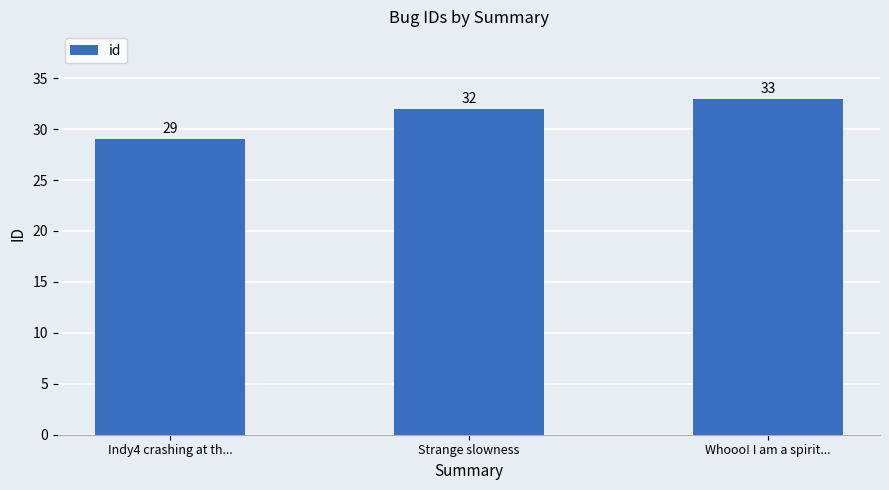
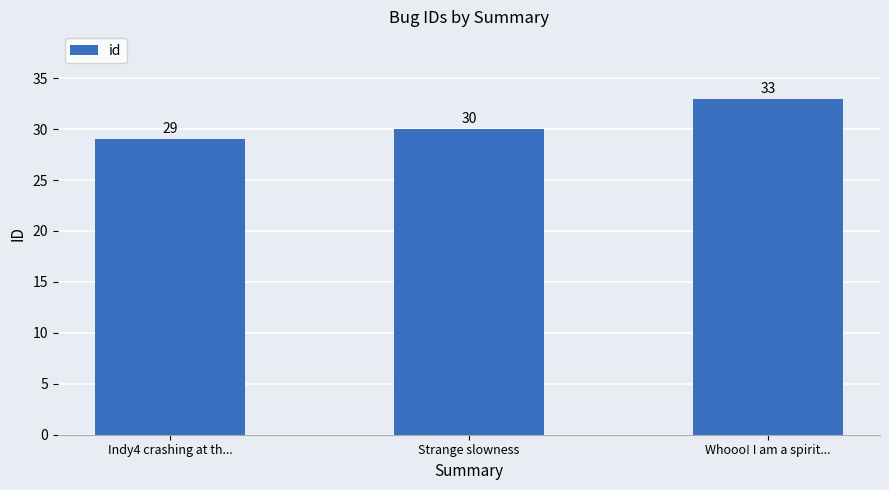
Strange slowness: 32 -> 30
